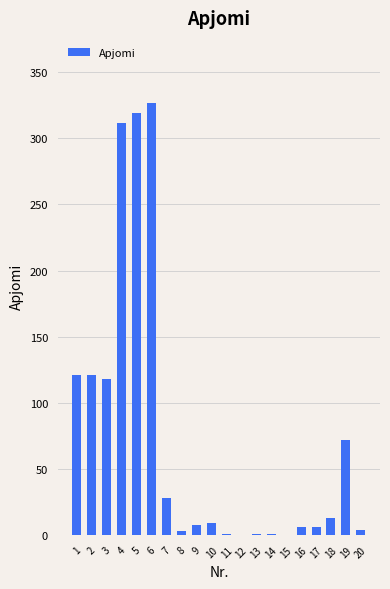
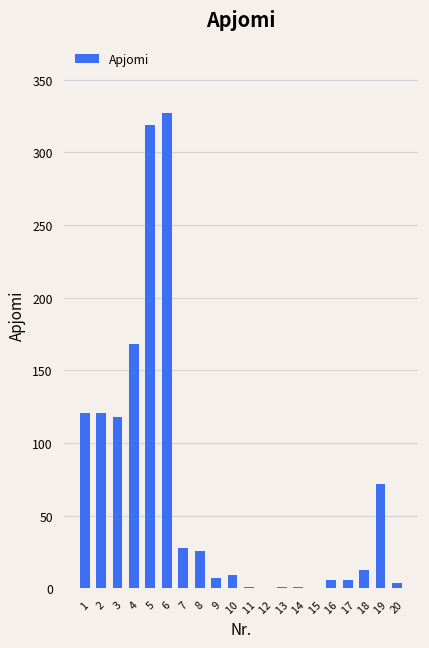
4: 311 -> 168
8: 3 -> 26
